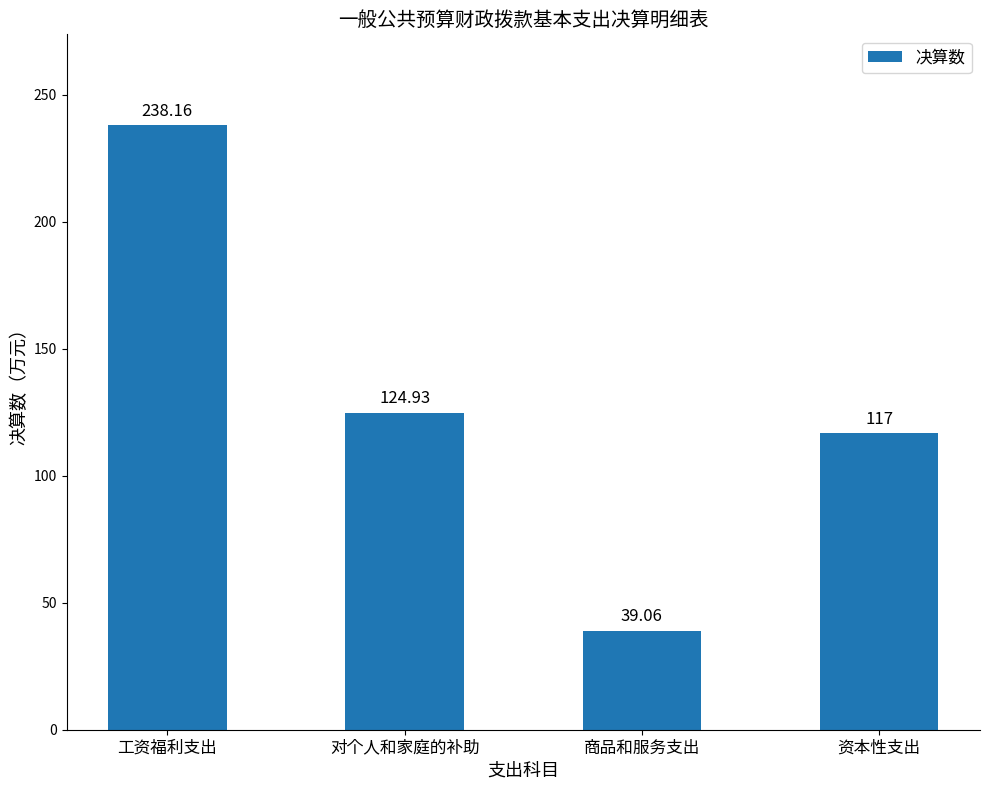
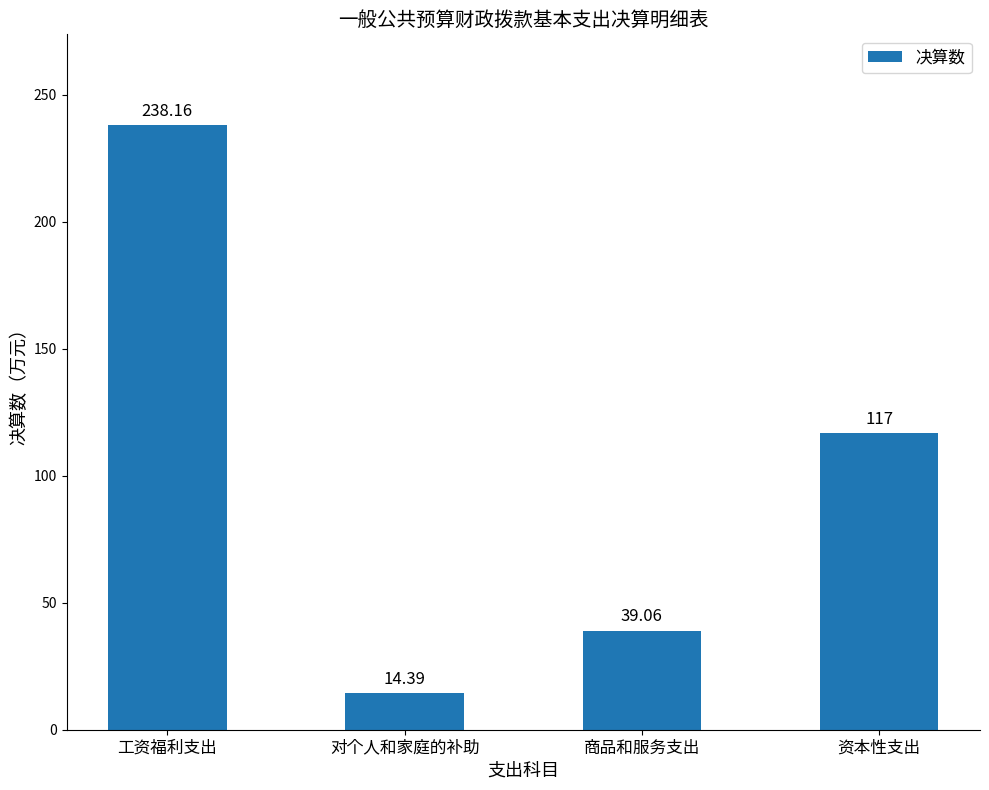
对个人和家庭的补助: 124.93 -> 14.39
